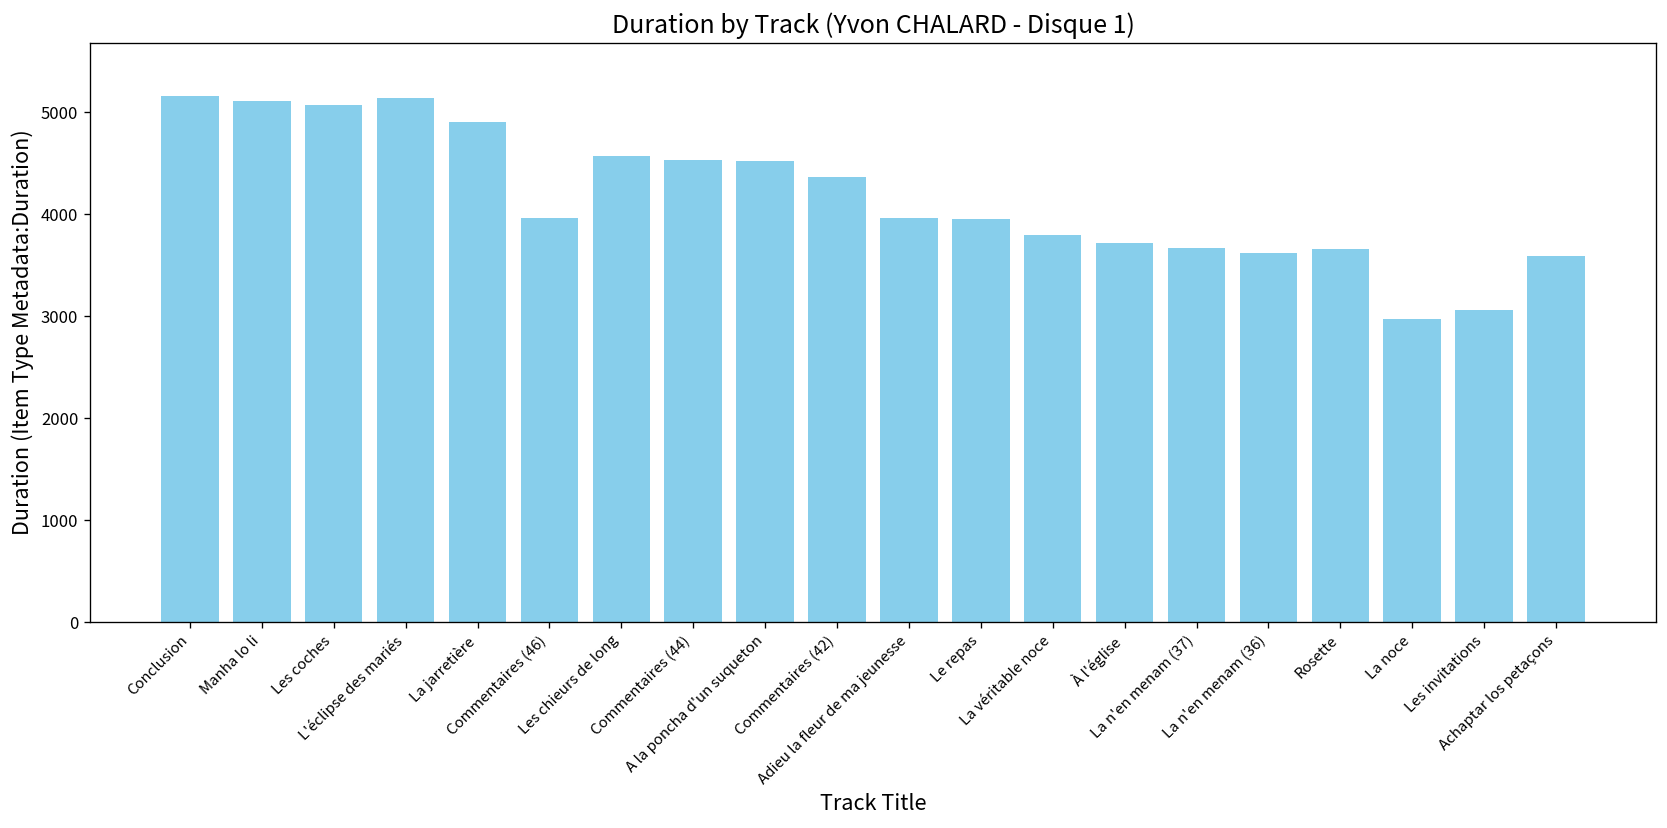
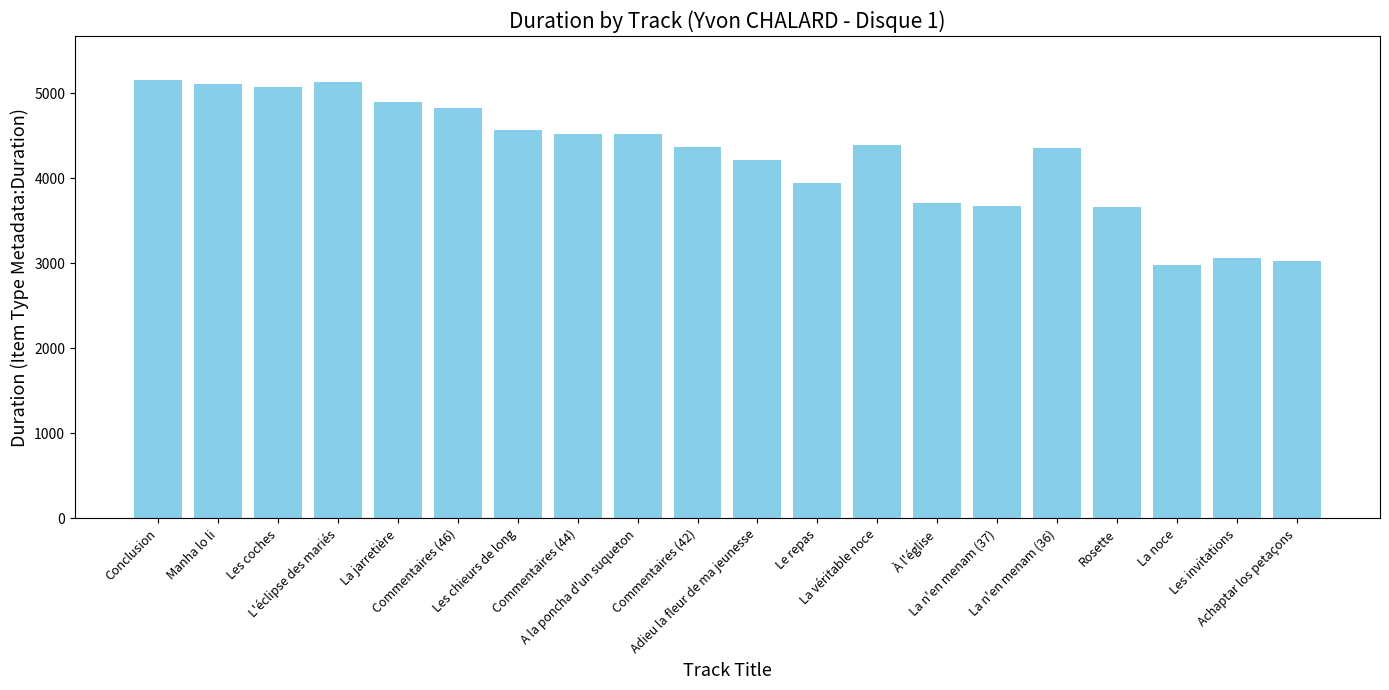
Commentaires (46): 4000 -> 4800
Adieu la fleur de ma jeunesse: 4000 -> 4200
La véritable noce: 3800 -> 4400
La n'en menam (36): 3600 -> 4400
Achaptar los petaçons: 3600 -> 3000
